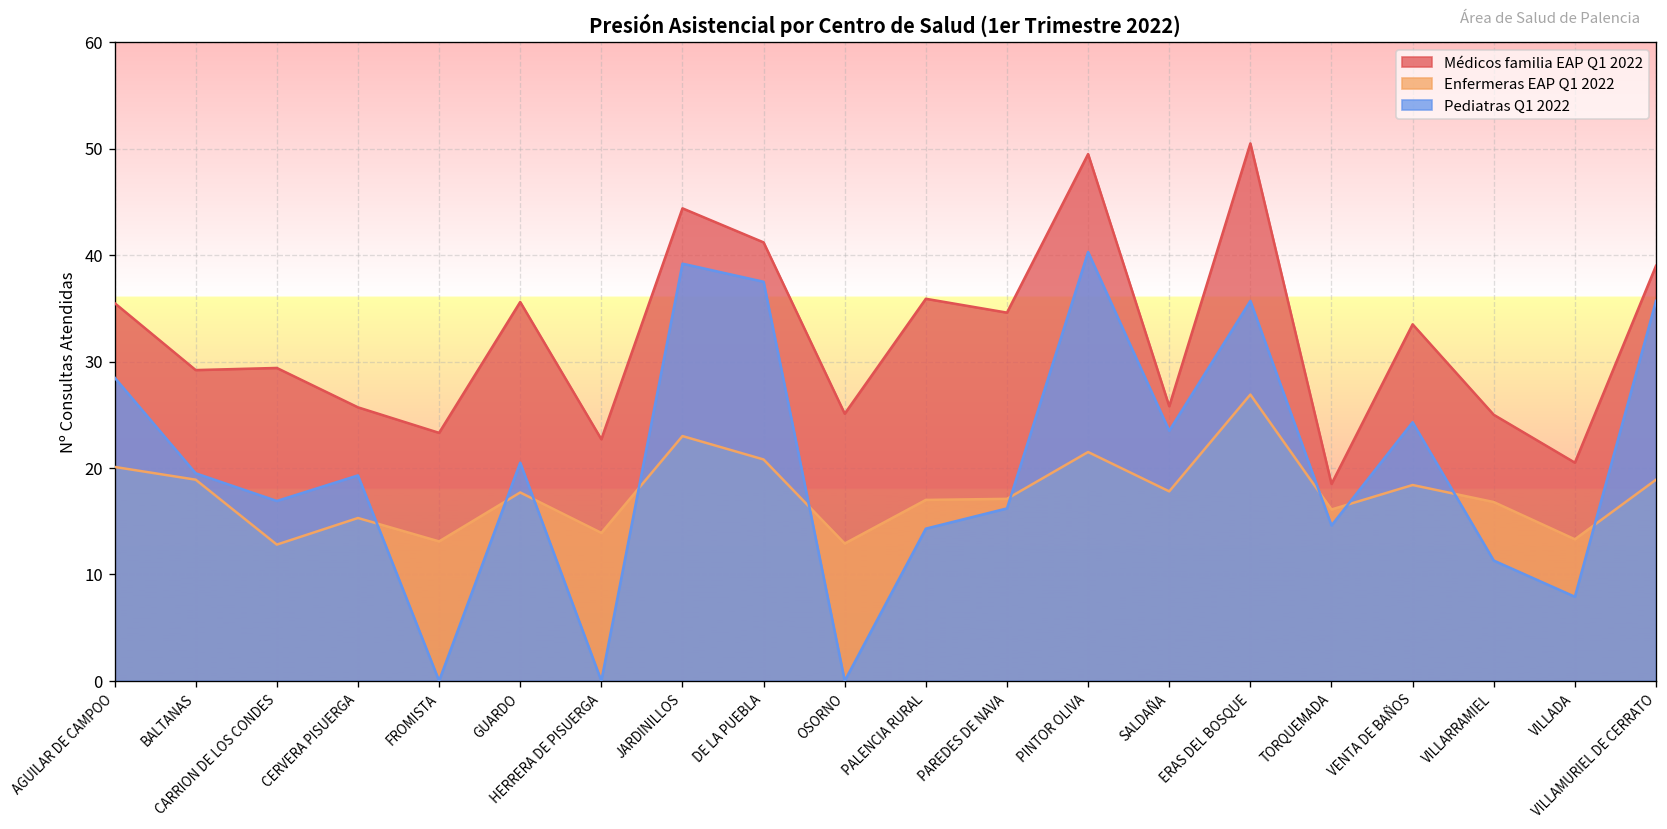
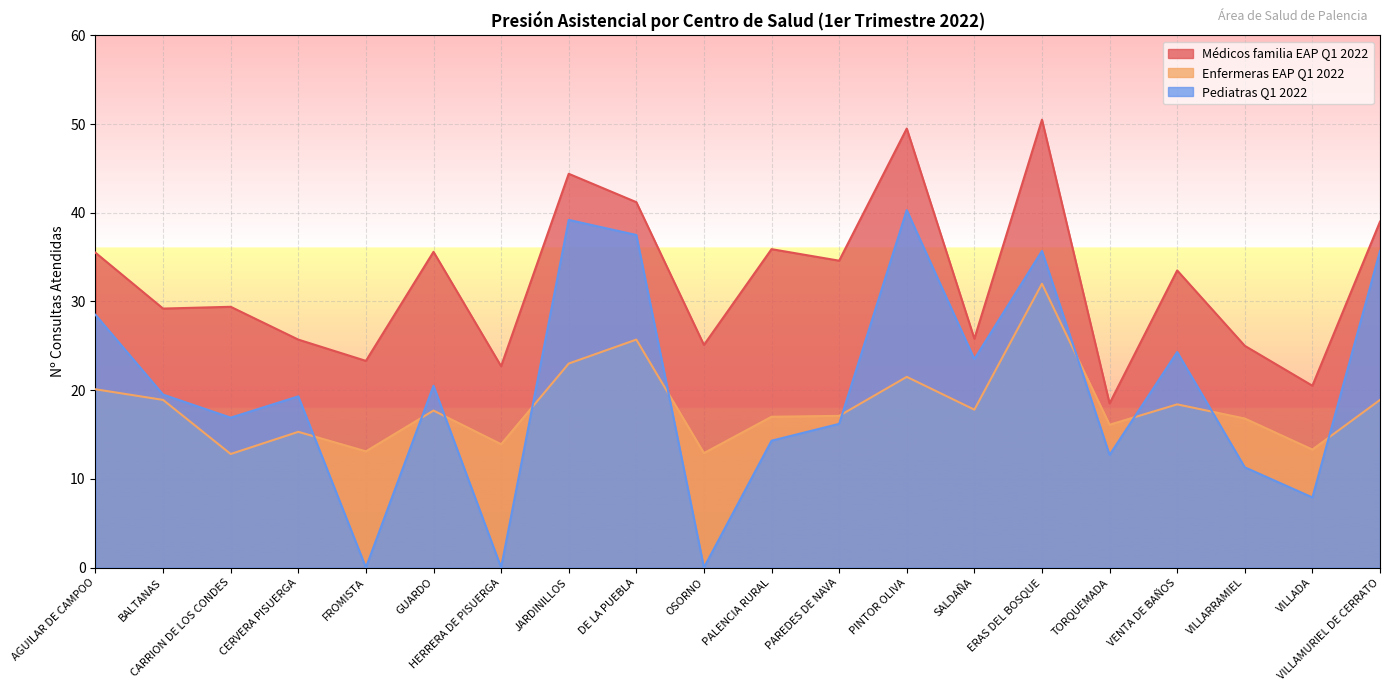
Enfermeras EAP Q1 2022, DE LA PUEBLA: 21 -> 26
Enfermeras EAP Q1 2022, ERAS DEL BOSQUE: 27 -> 32
Pediatras Q1 2022, TORQUEMADA: 15 -> 13
